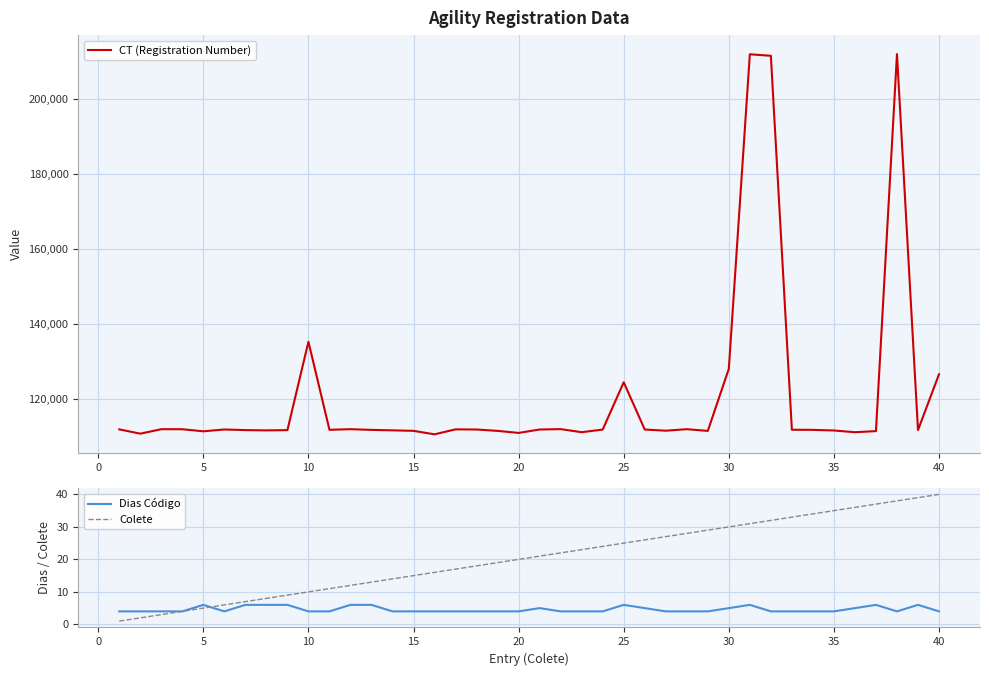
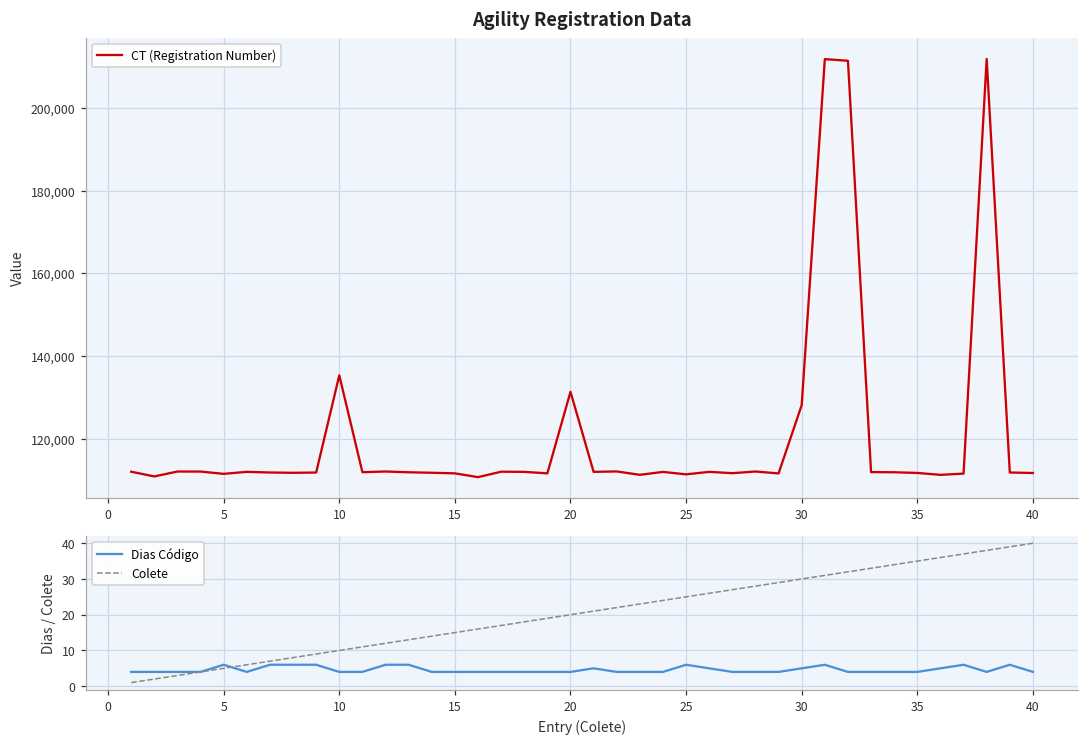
Agility Registration Data, 20: 111,000 -> 131,000
Agility Registration Data, 25: 125,000 -> 111,000
Agility Registration Data, 40: 127,000 -> 112,000
